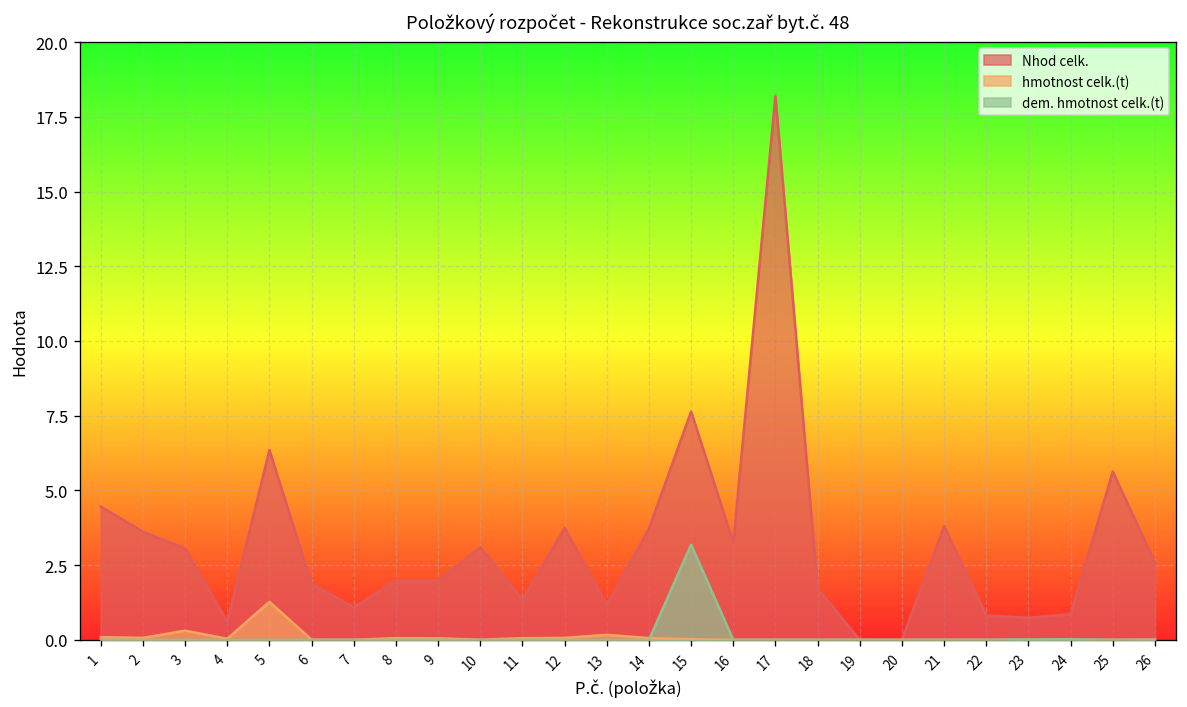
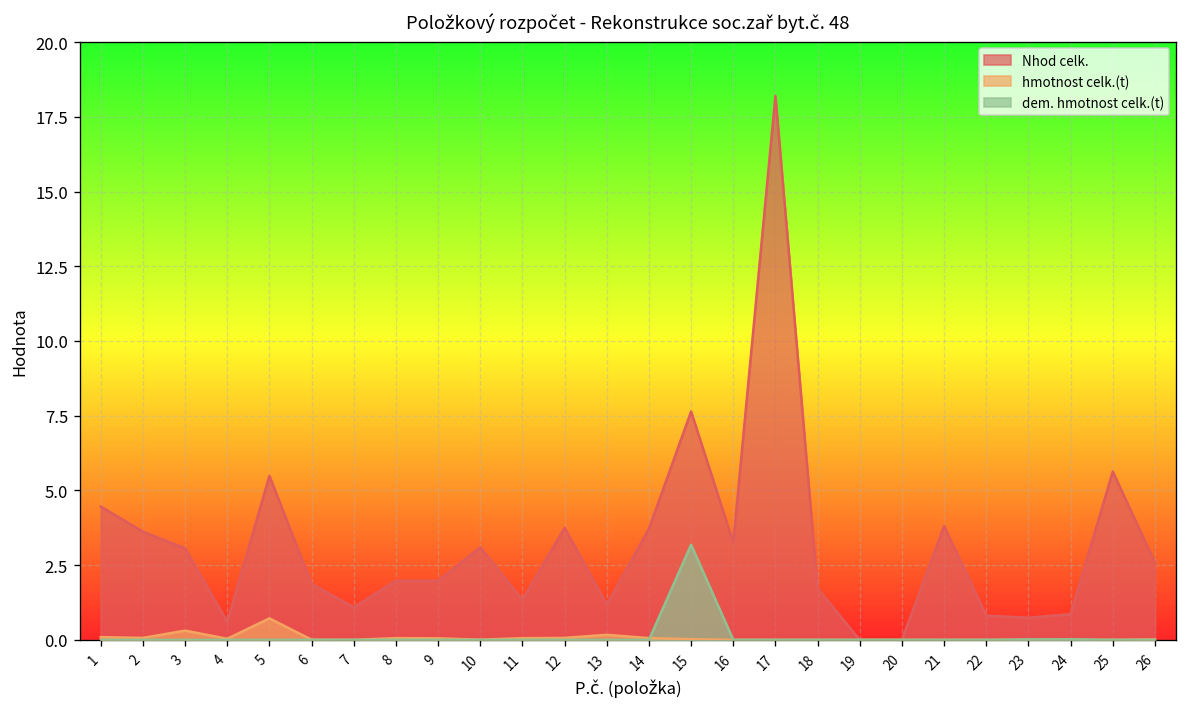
Nhod celk., 5: 6.4 -> 5.5
hmotnost celk.(t), 5: 1.3 -> 0.7
